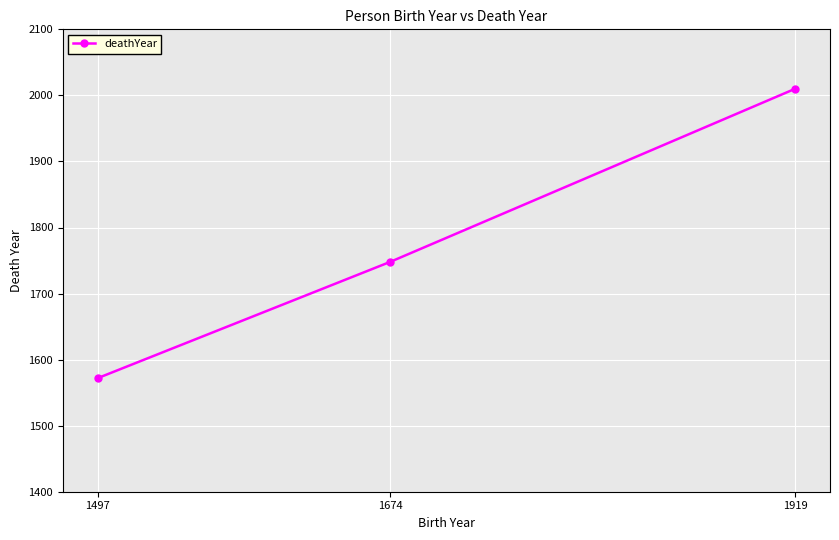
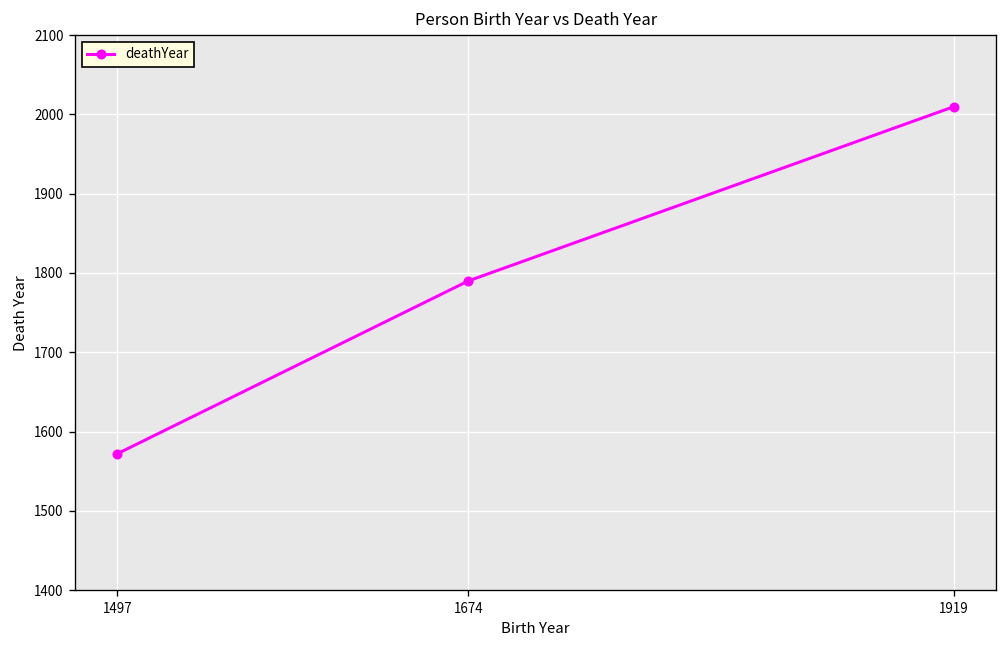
1674: 1750 -> 1790
